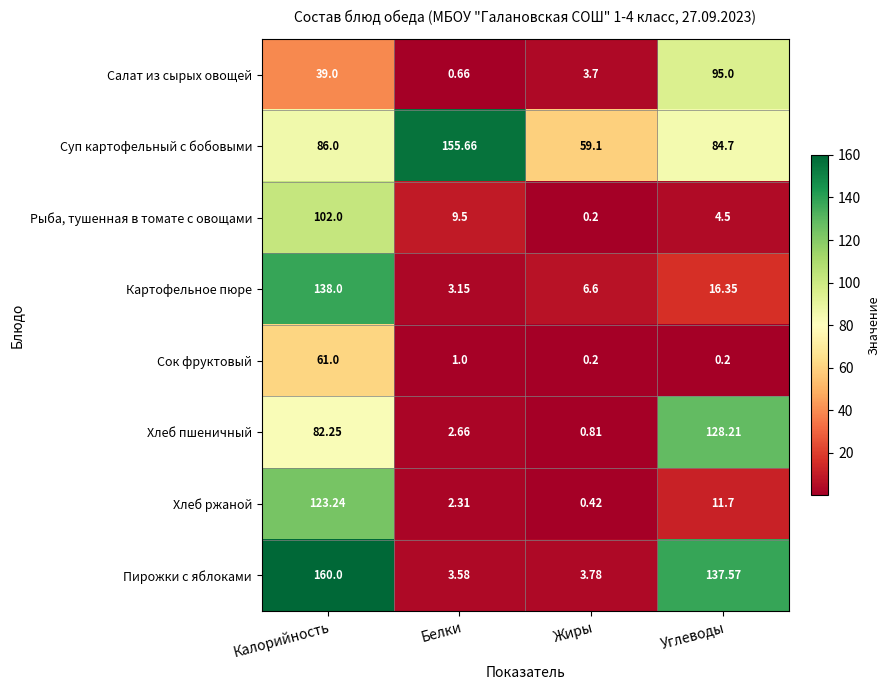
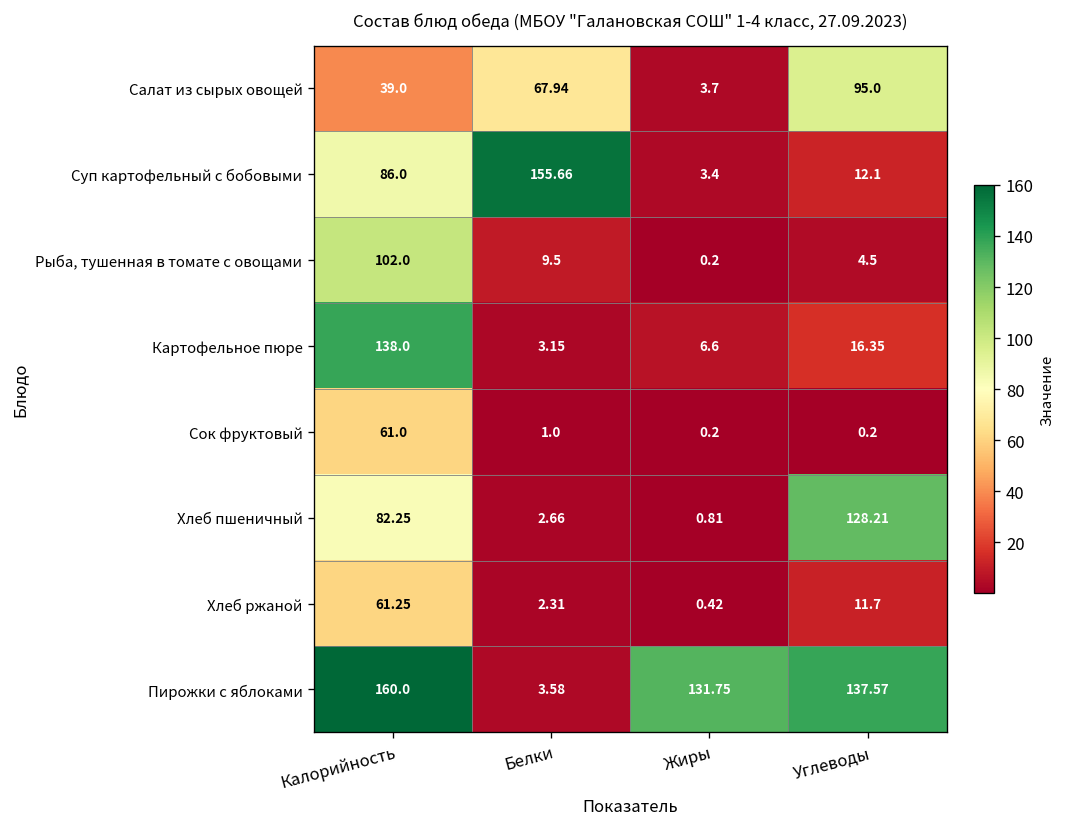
Салат из сырых овощей, Белки: 0.66 -> 67.94
Суп картофельный с бобовыми, Жиры: 59.1 -> 3.4
Суп картофельный с бобовыми, Углеводы: 84.7 -> 12.1
Хлеб ржаной, Калорийность: 123.24 -> 61.25
Пирожки с яблоками, Жиры: 3.78 -> 131.75
